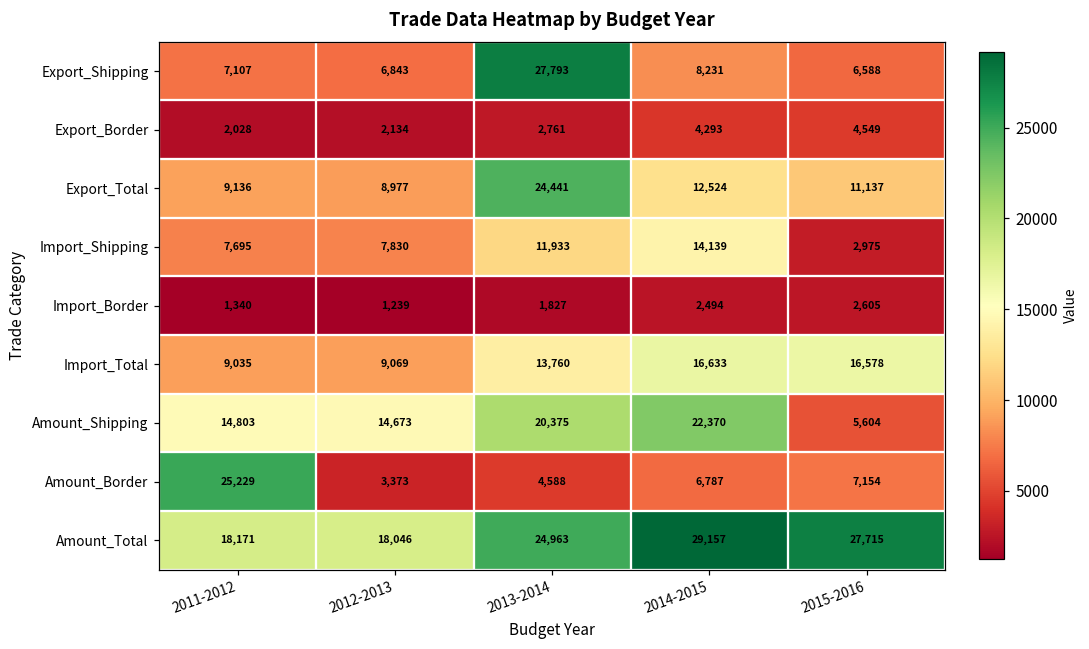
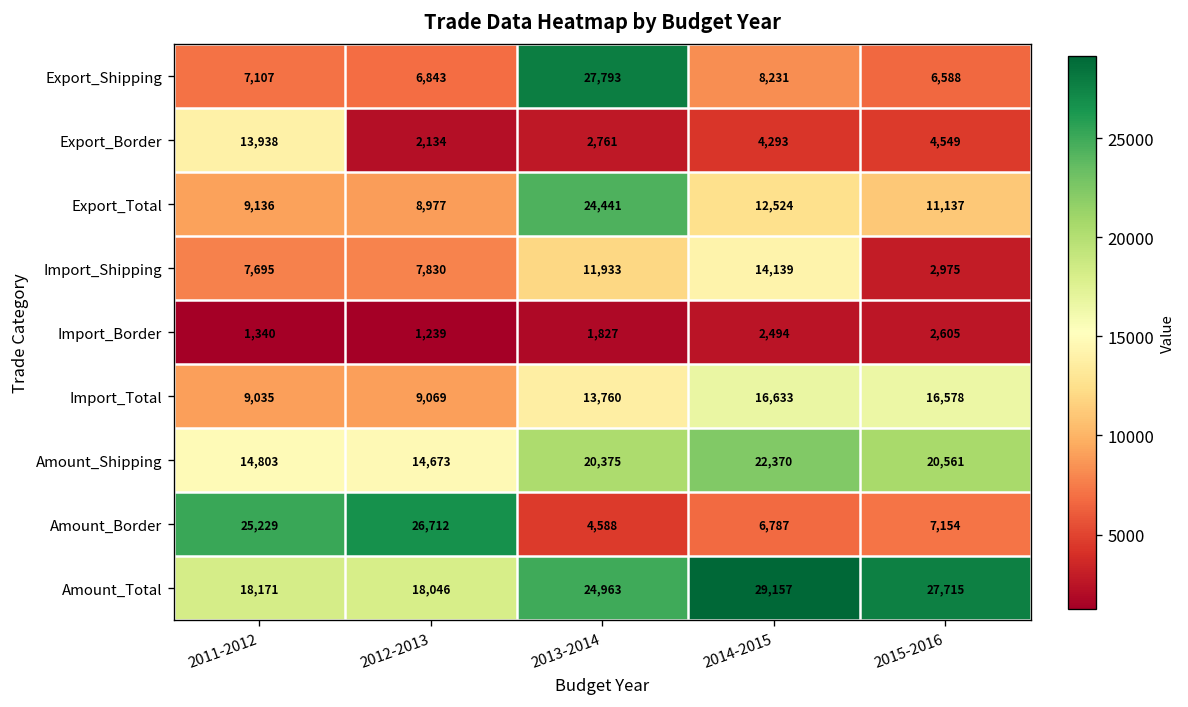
Export_Border, 2011-2012: 2,028 -> 13,938
Amount_Shipping, 2015-2016: 5,604 -> 20,561
Amount_Border, 2012-2013: 3,373 -> 26,712
